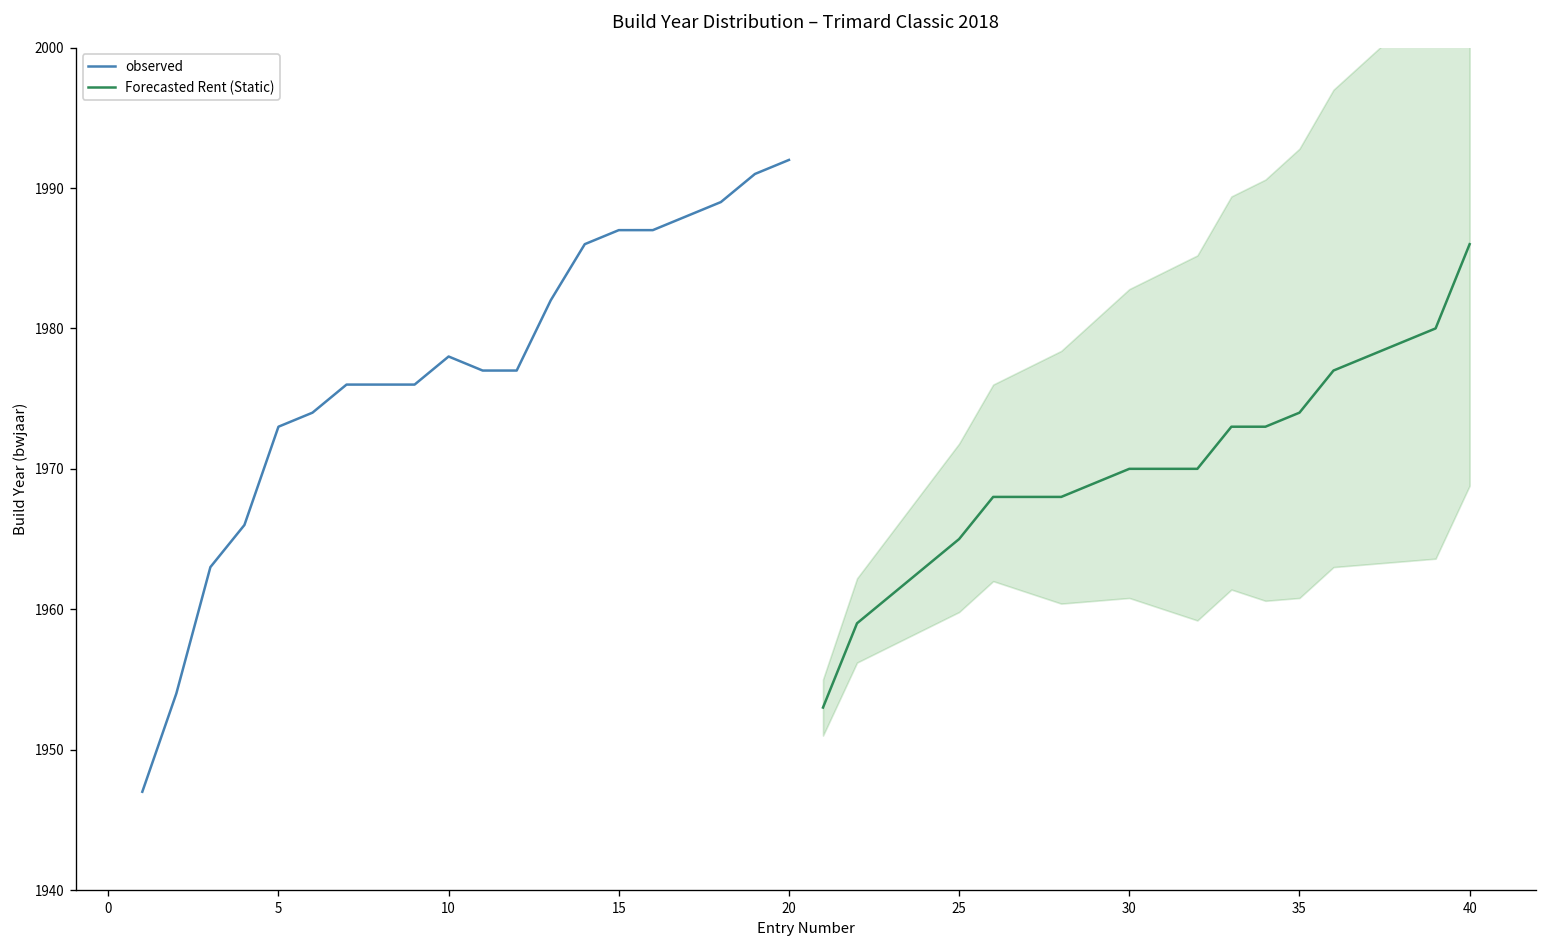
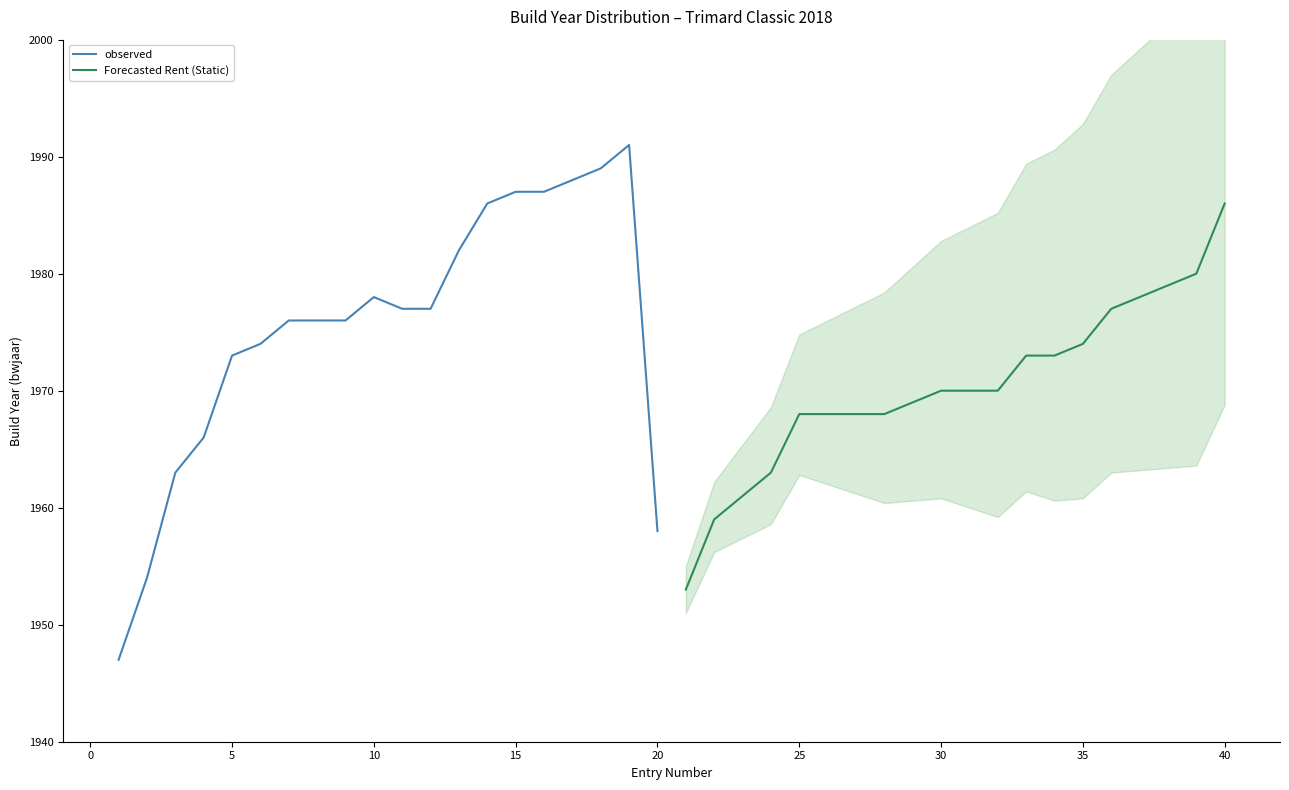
observed, 20: 1992 -> 1958
Forecasted Rent (Static), 25: 1965 -> 1968
